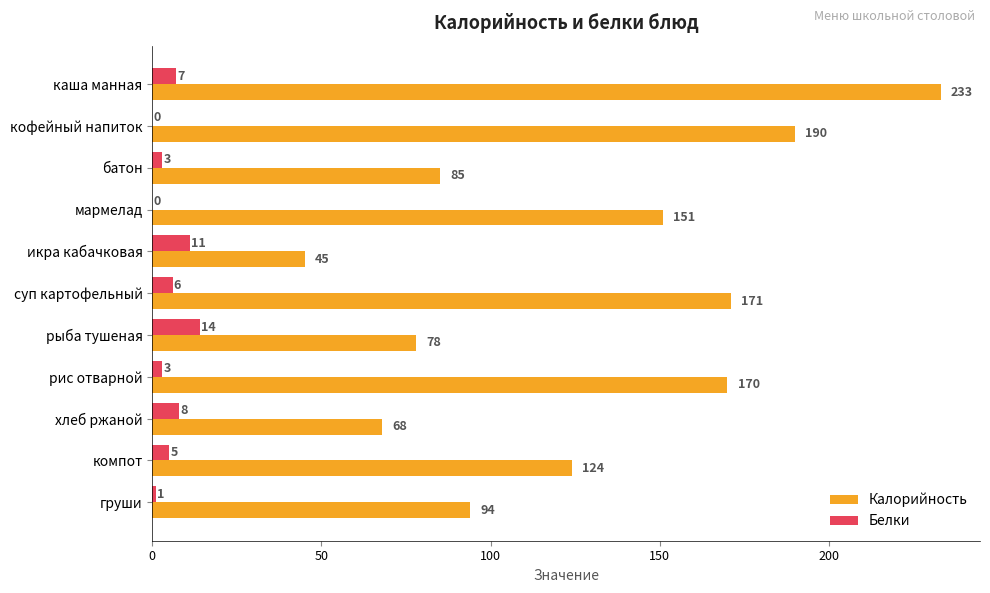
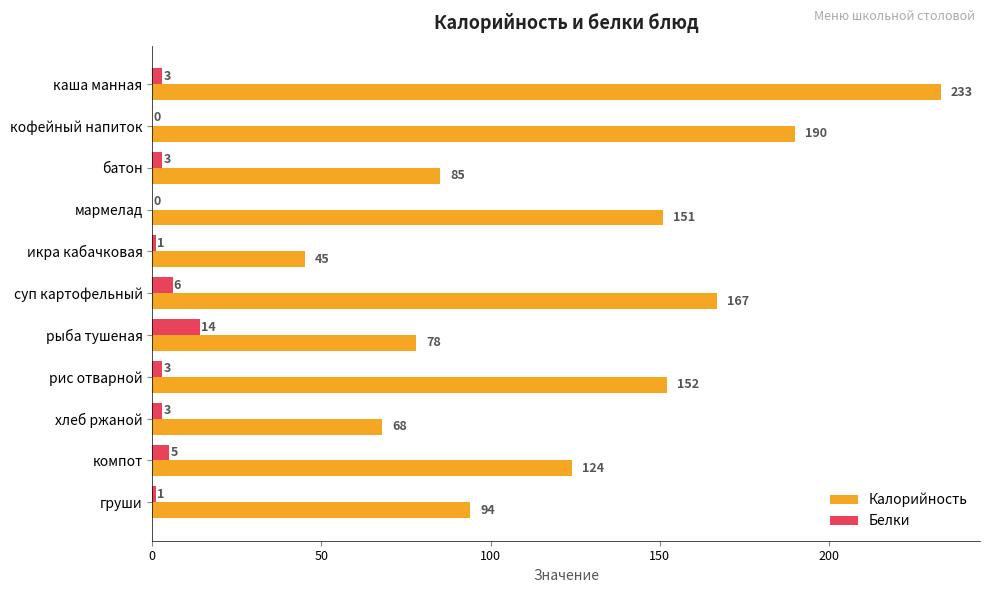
Белки, каша манная: 7 -> 3
Белки, икра кабачковая: 11 -> 1
Калорийность, суп картофельный: 171 -> 167
Калорийность, рис отварной: 170 -> 152
Белки, хлеб ржаной: 8 -> 3
